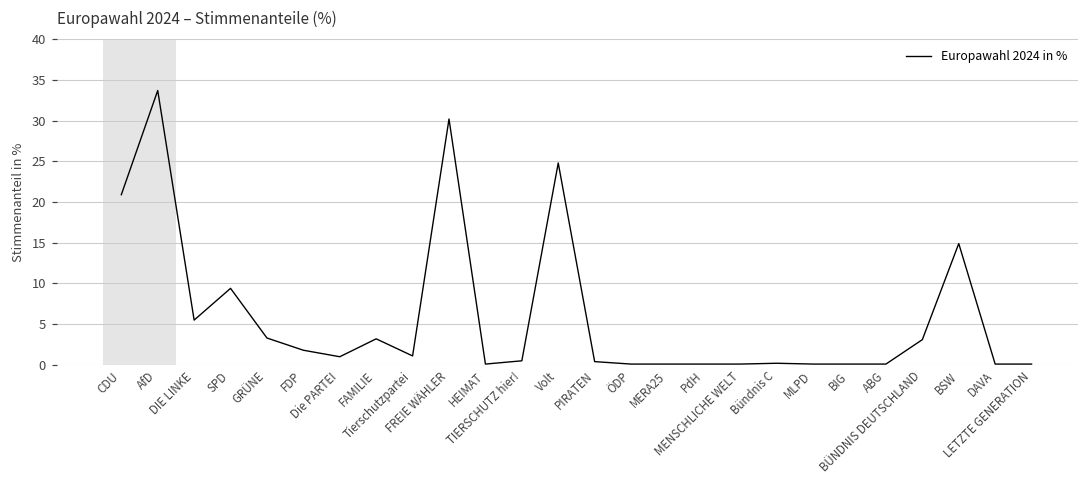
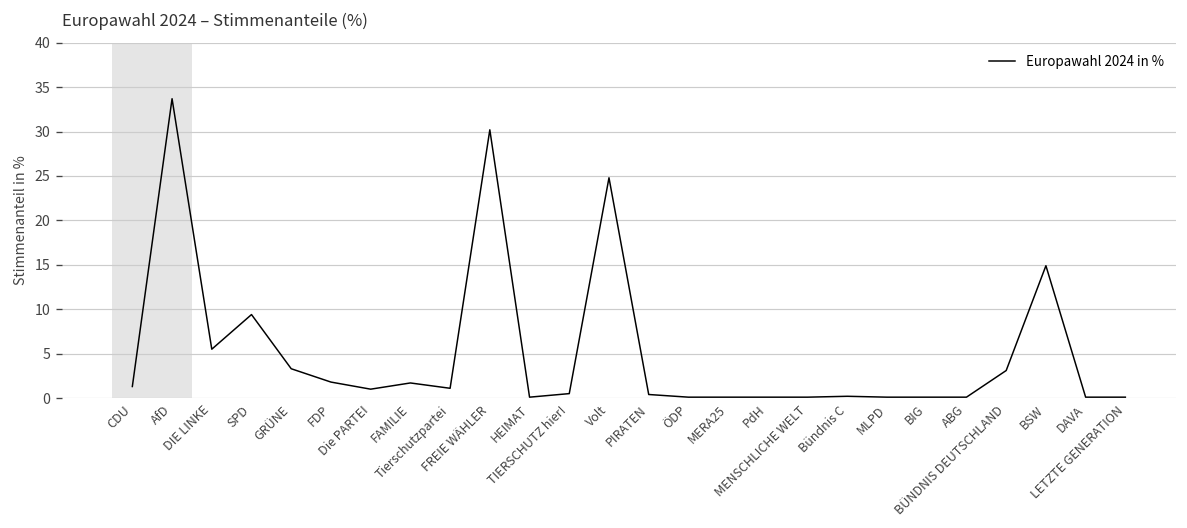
CDU: 21 -> 1
FAMILIE: 3 -> 2
